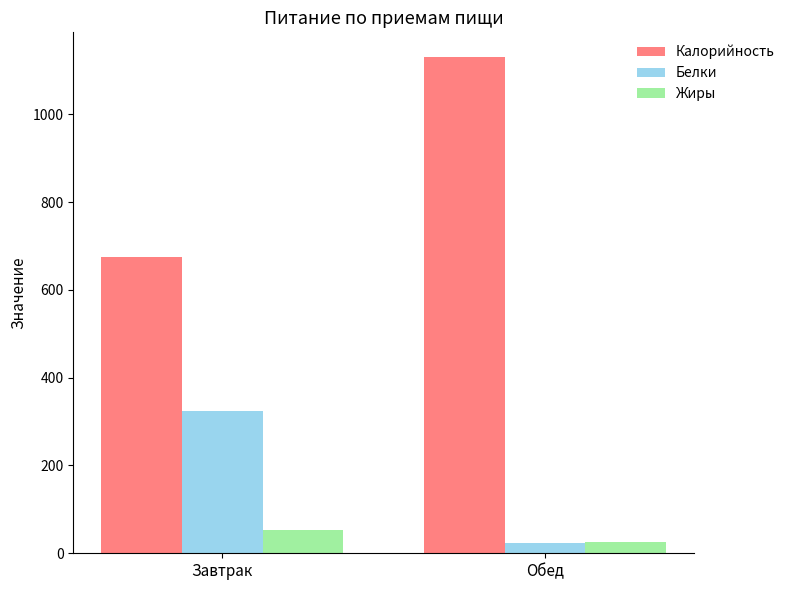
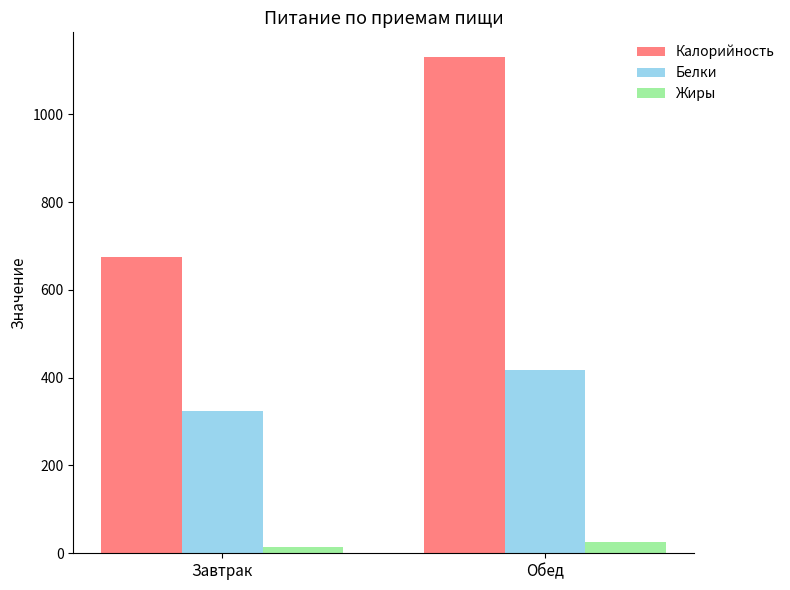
Жиры, Завтрак: 50 -> 10
Белки, Обед: 20 -> 420
